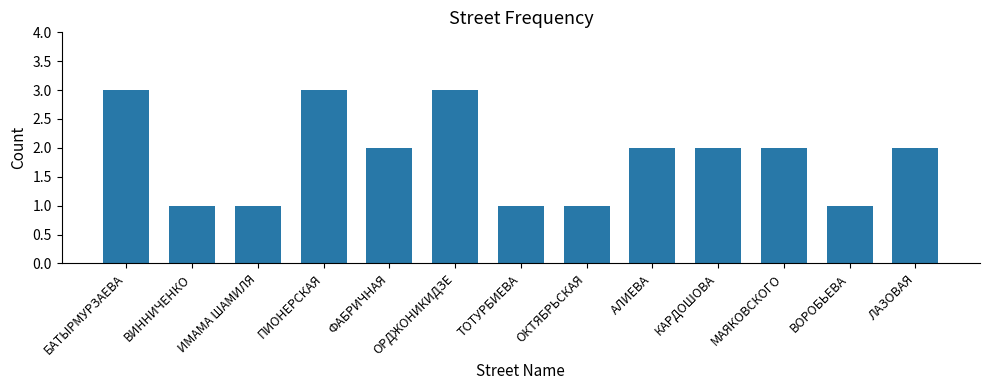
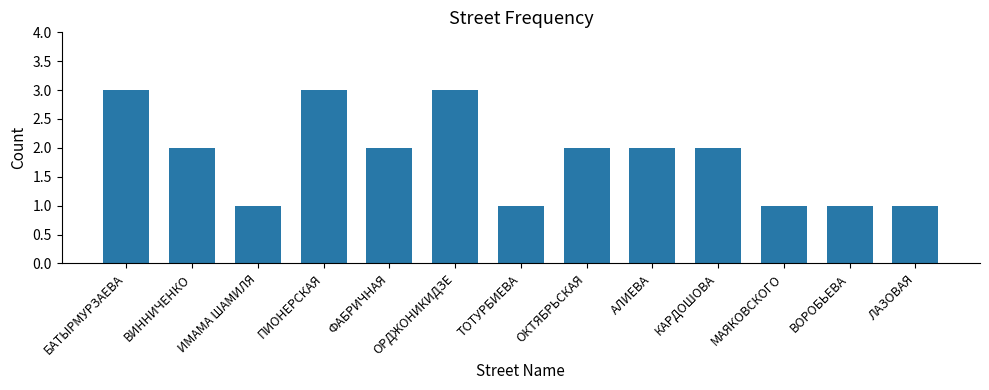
ВИННИЧЕНКО: 1 -> 2
ОКТЯБРЬСКАЯ: 1 -> 2
МАЯКОВСКОГО: 2 -> 1
ЛАЗОВАЯ: 2 -> 1
